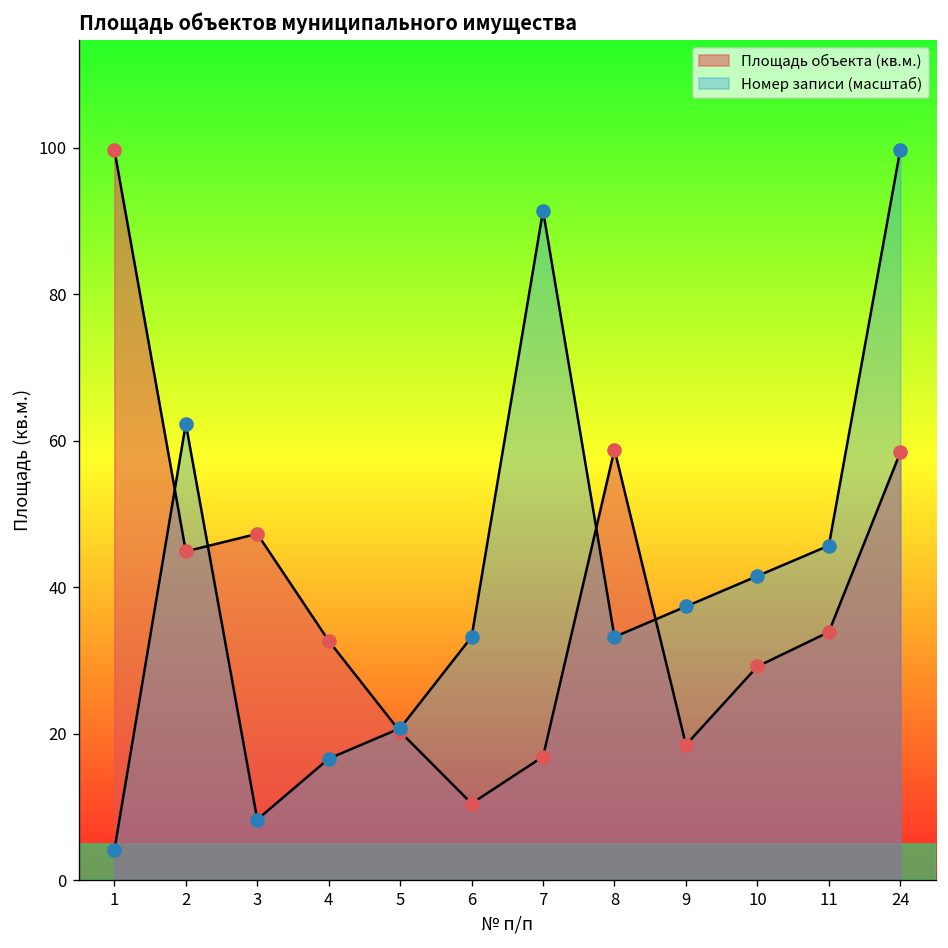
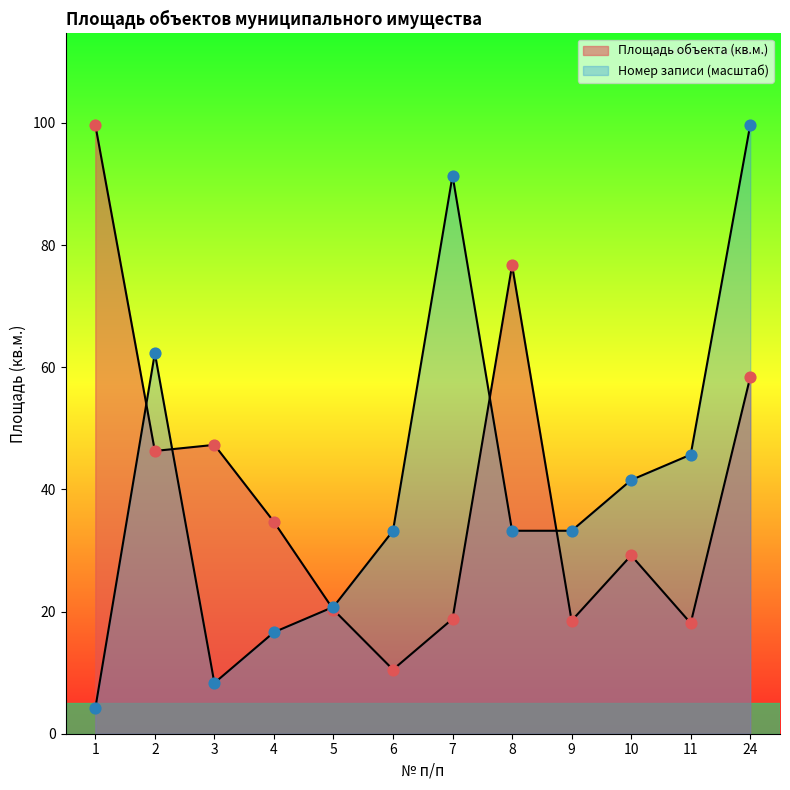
Площадь объекта (кв.м.), 2: 45 -> 46
Площадь объекта (кв.м.), 4: 33 -> 35
Площадь объекта (кв.м.), 7: 17 -> 19
Площадь объекта (кв.м.), 8: 59 -> 77
Номер записи (масштаб), 9: 37 -> 33
Площадь объекта (кв.м.), 11: 34 -> 18
